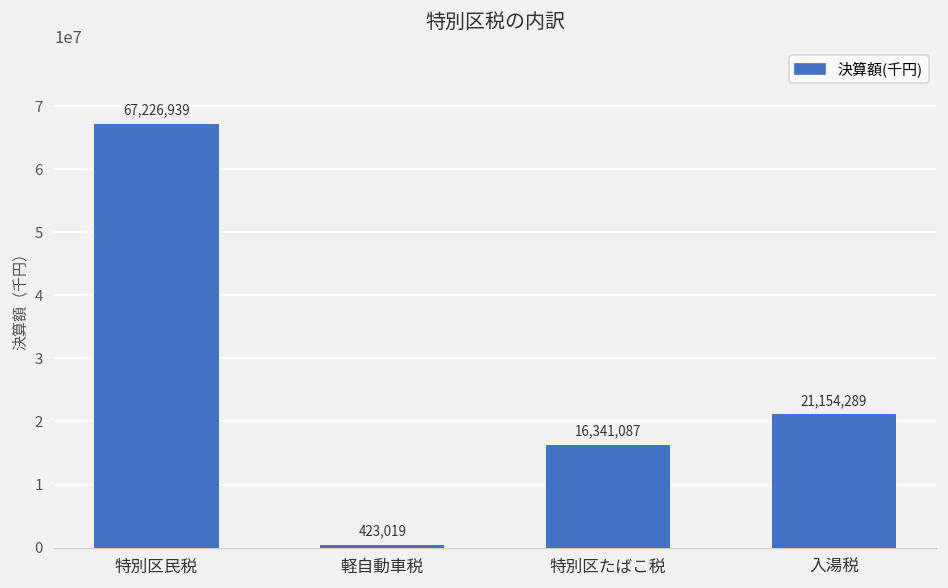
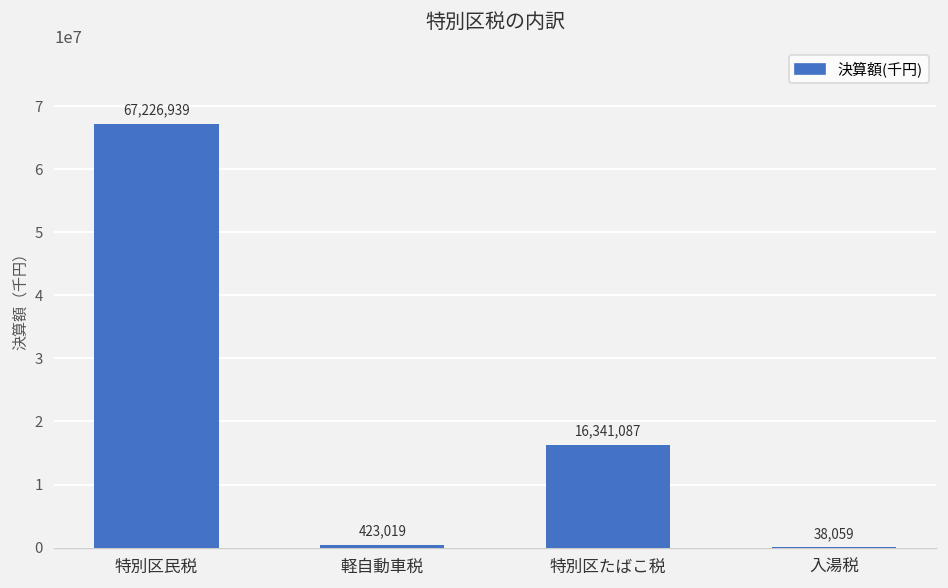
入湯税: 21,154,289 -> 38,059
